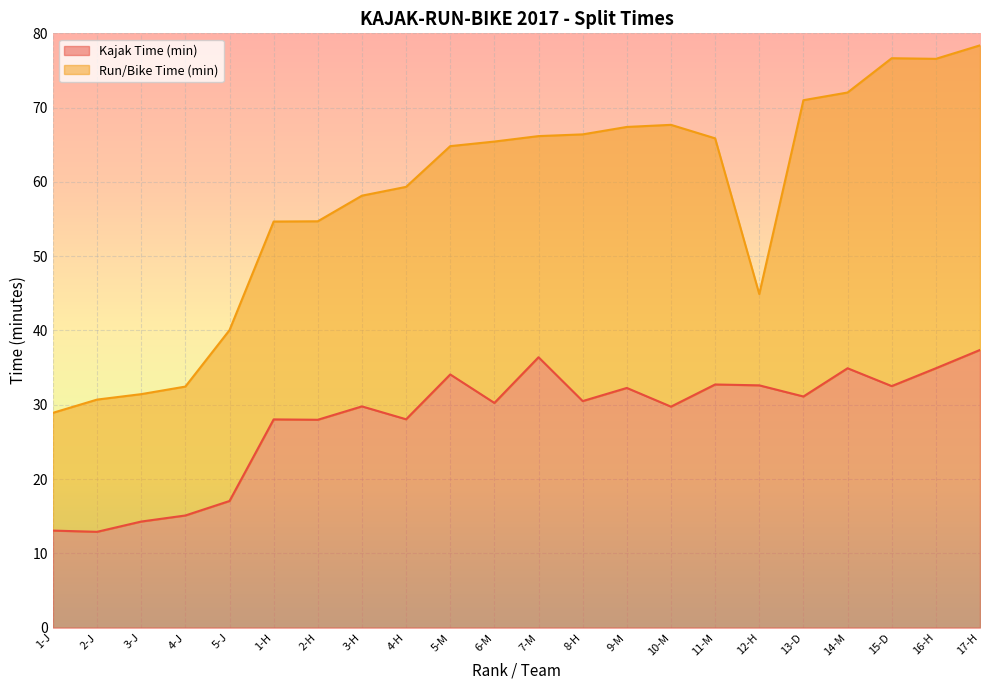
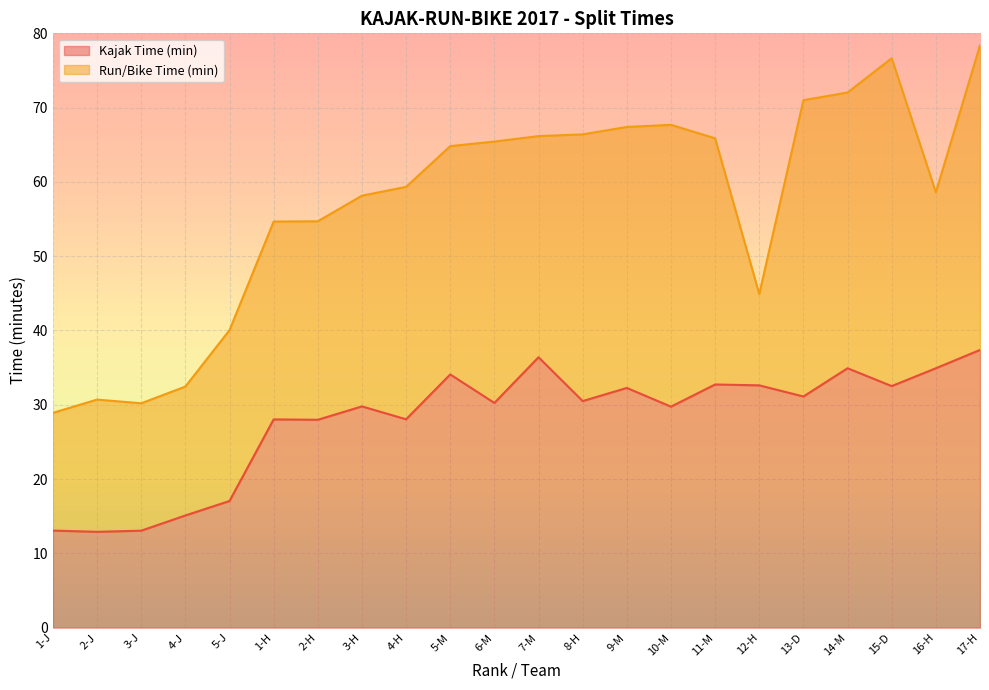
Kajak Time (min), 3-J: 14 -> 13
Run/Bike Time (min), 16-H: 42 -> 24
